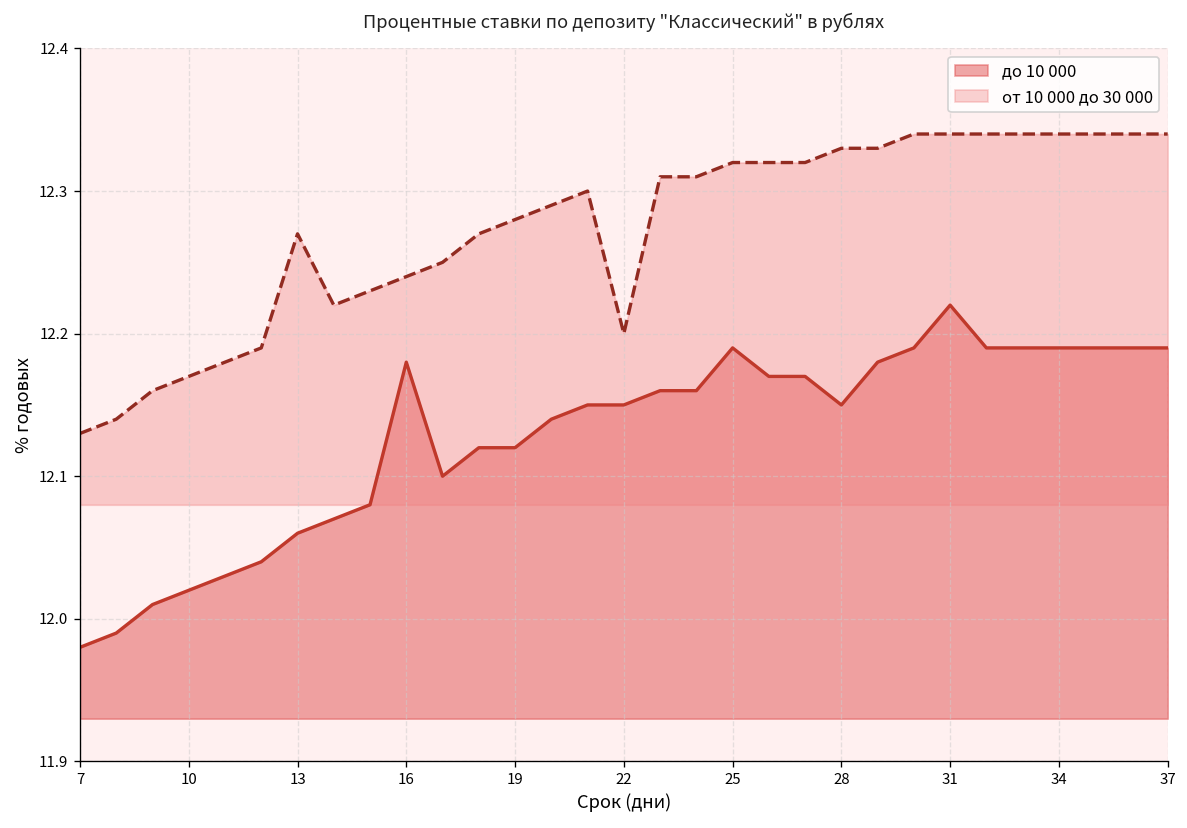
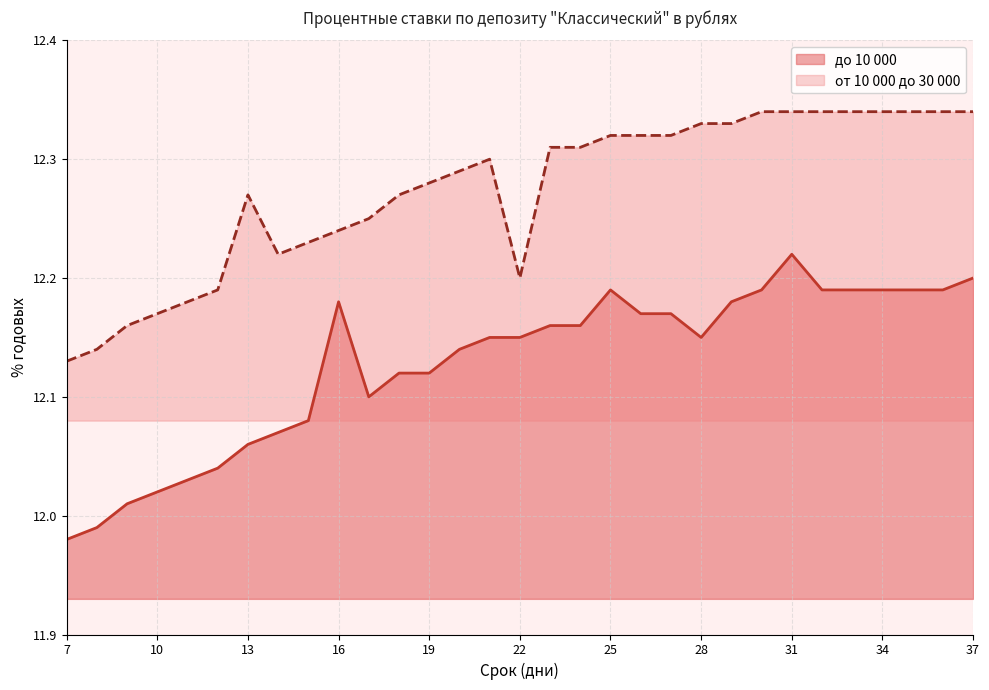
до 10 000, 37: 12.19 -> 12.20
